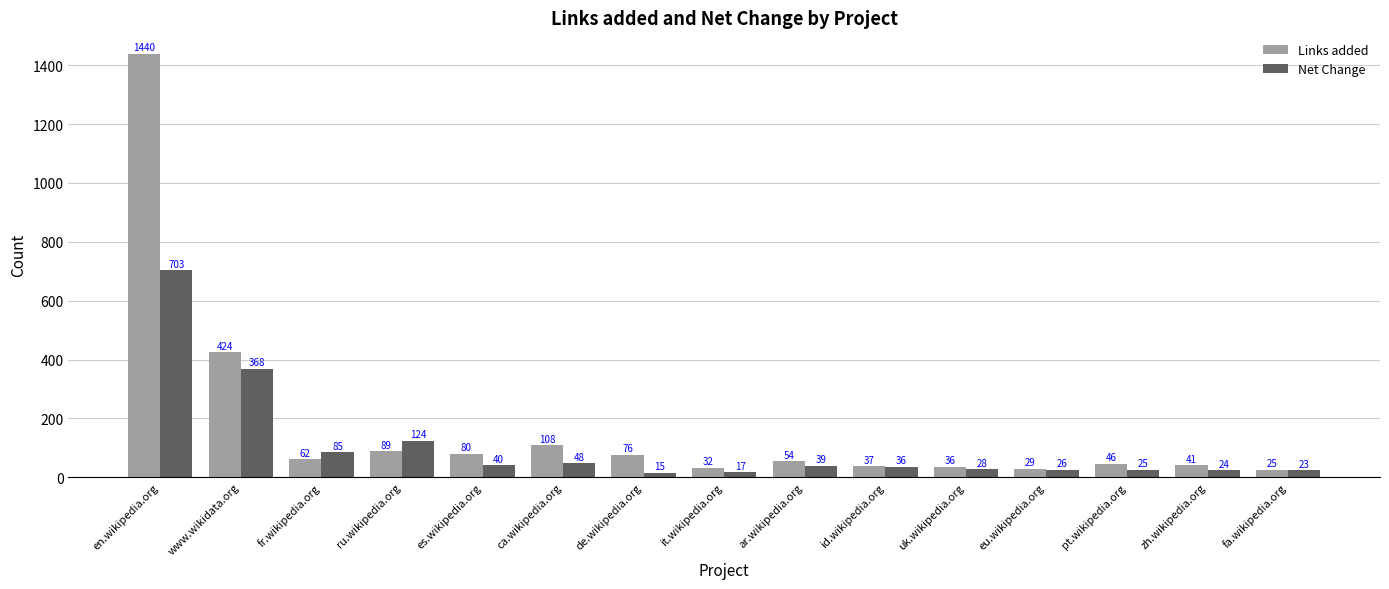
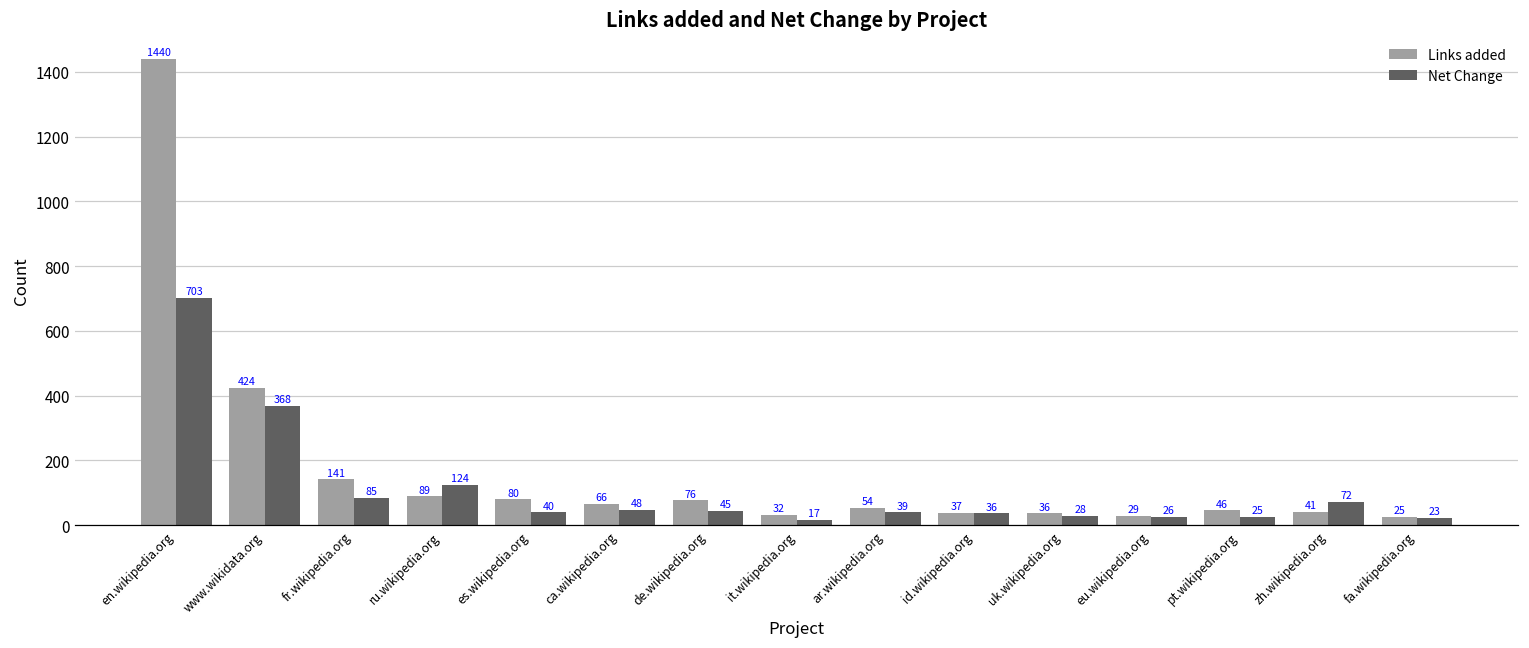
Links added, fr.wikipedia.org: 62 -> 141
Links added, ca.wikipedia.org: 108 -> 66
Net Change, de.wikipedia.org: 15 -> 45
Net Change, zh.wikipedia.org: 24 -> 72
